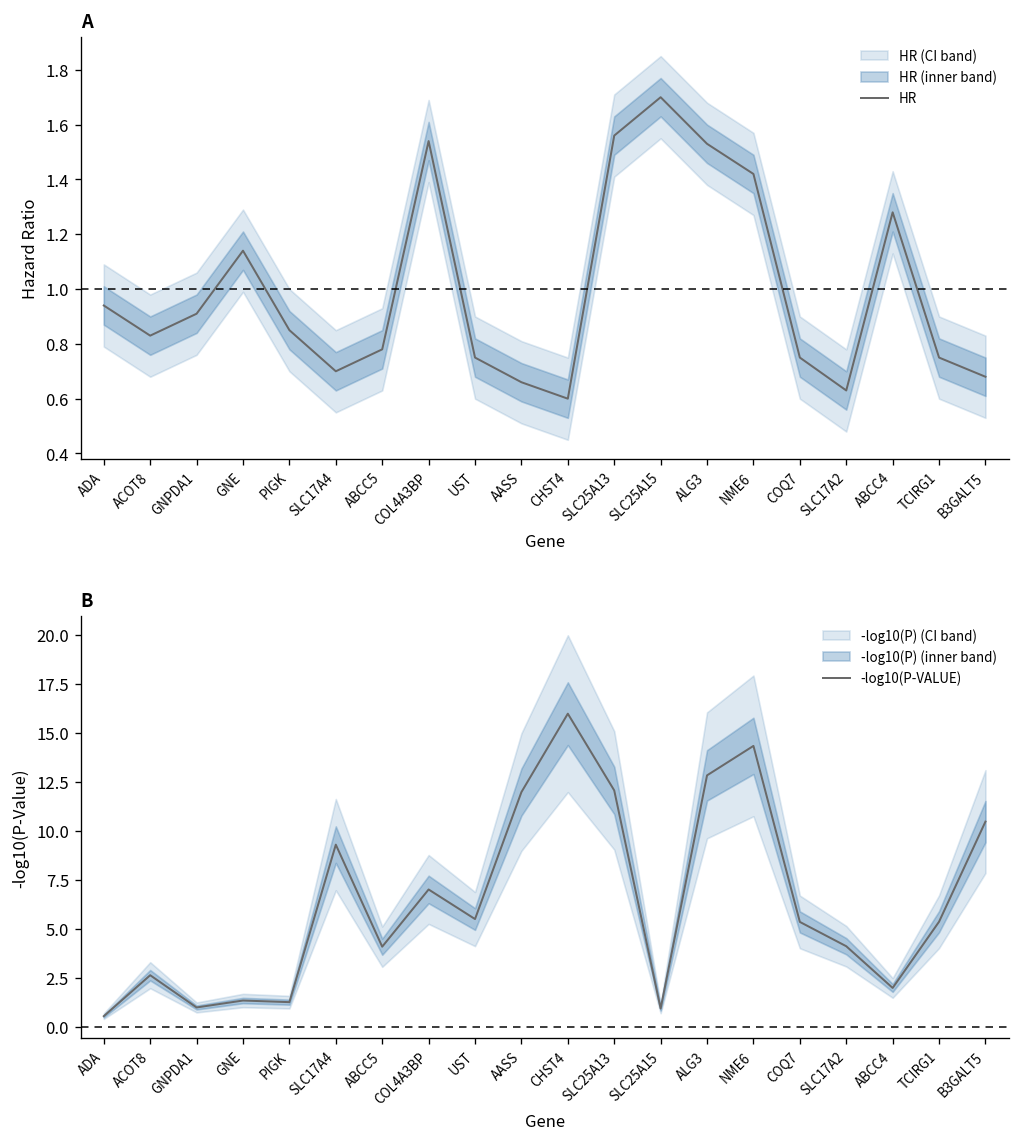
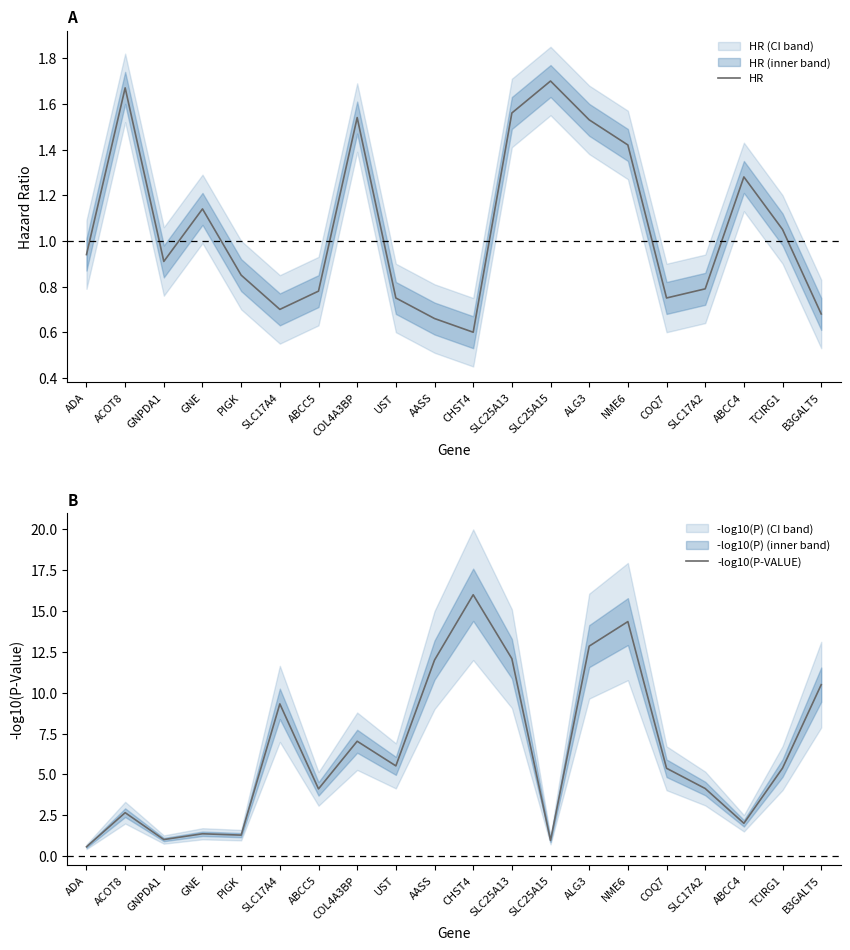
A, HR, ACOT8: 0.83 -> 1.67
A, HR, SLC17A2: 0.63 -> 0.79
A, HR, TCIRG1: 0.75 -> 1.05
